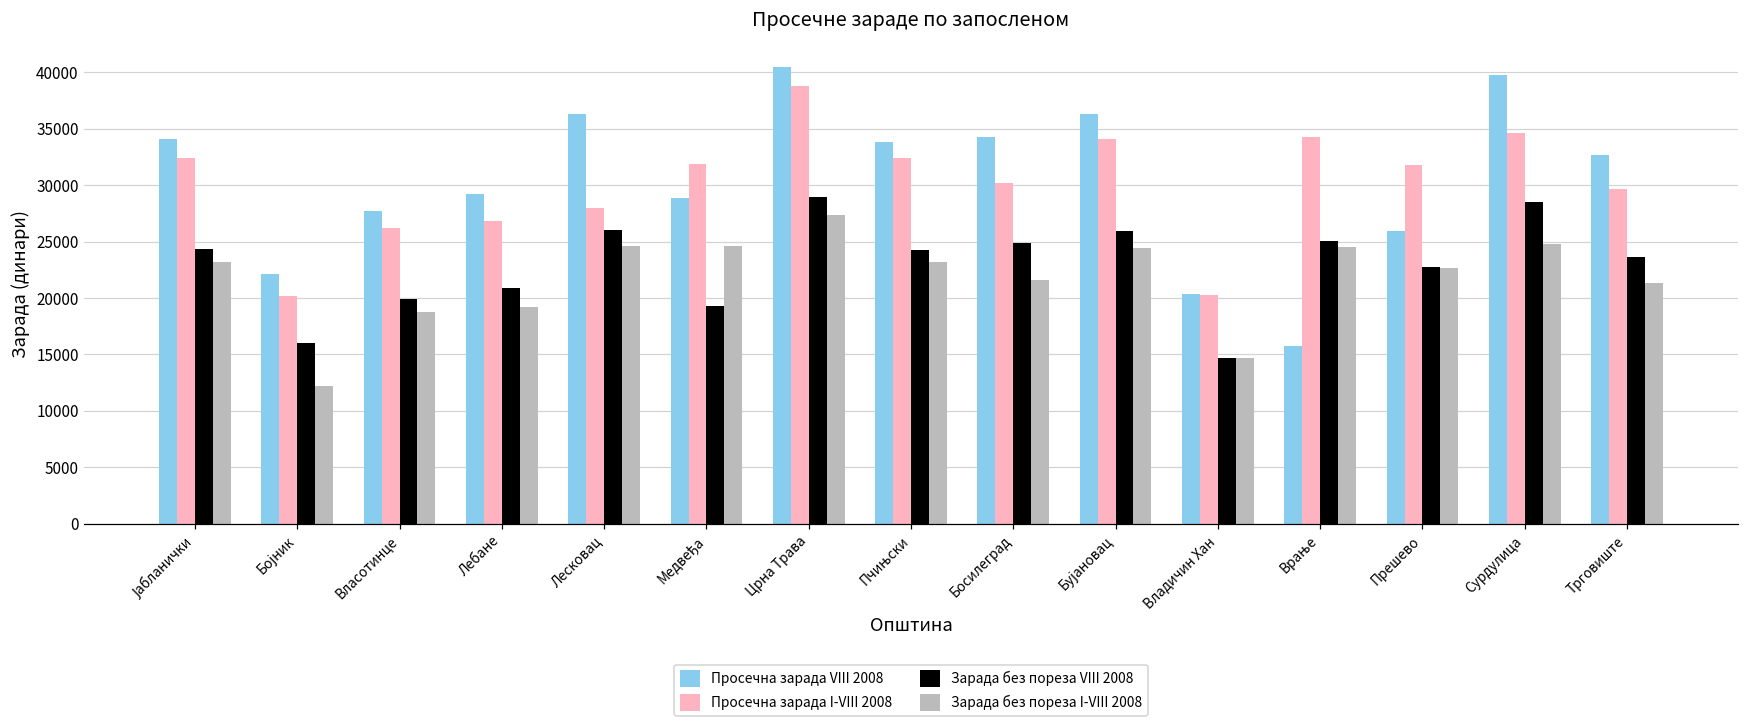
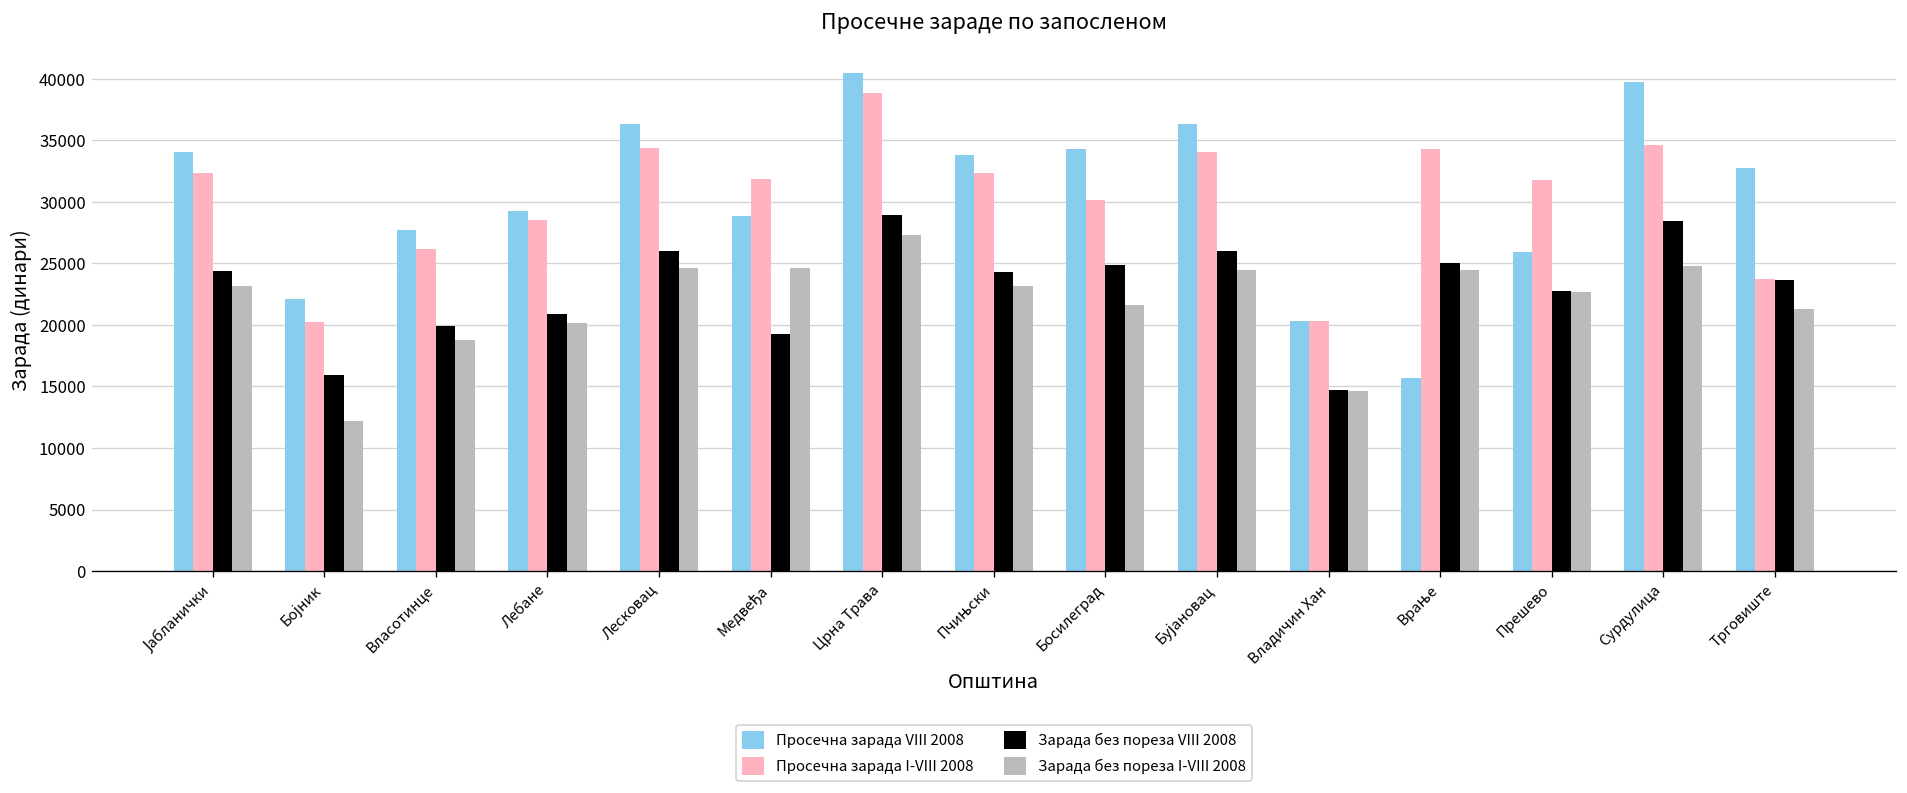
Просечна зарада I-VIII 2008, Лебане: 26800 -> 28500
Зарада без пореза I-VIII 2008, Лебане: 19200 -> 20100
Просечна зарада I-VIII 2008, Лесковац: 28000 -> 34400
Просечна зарада I-VIII 2008, Трговиште: 29700 -> 23700
